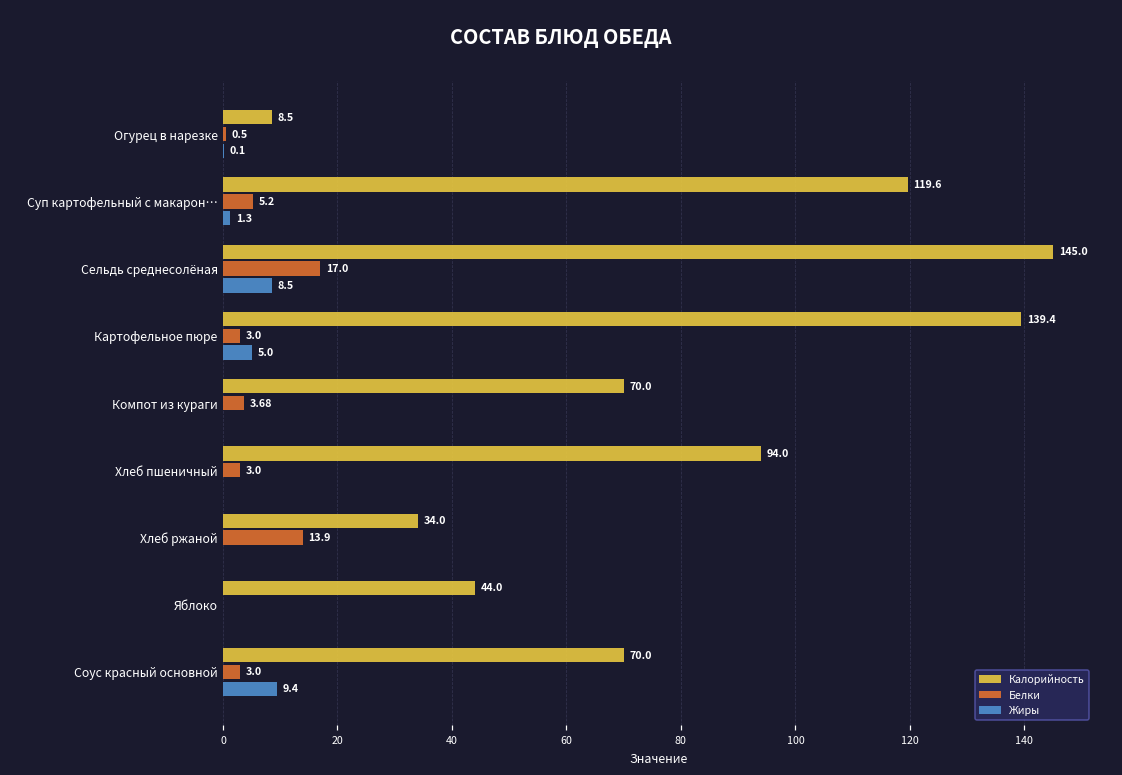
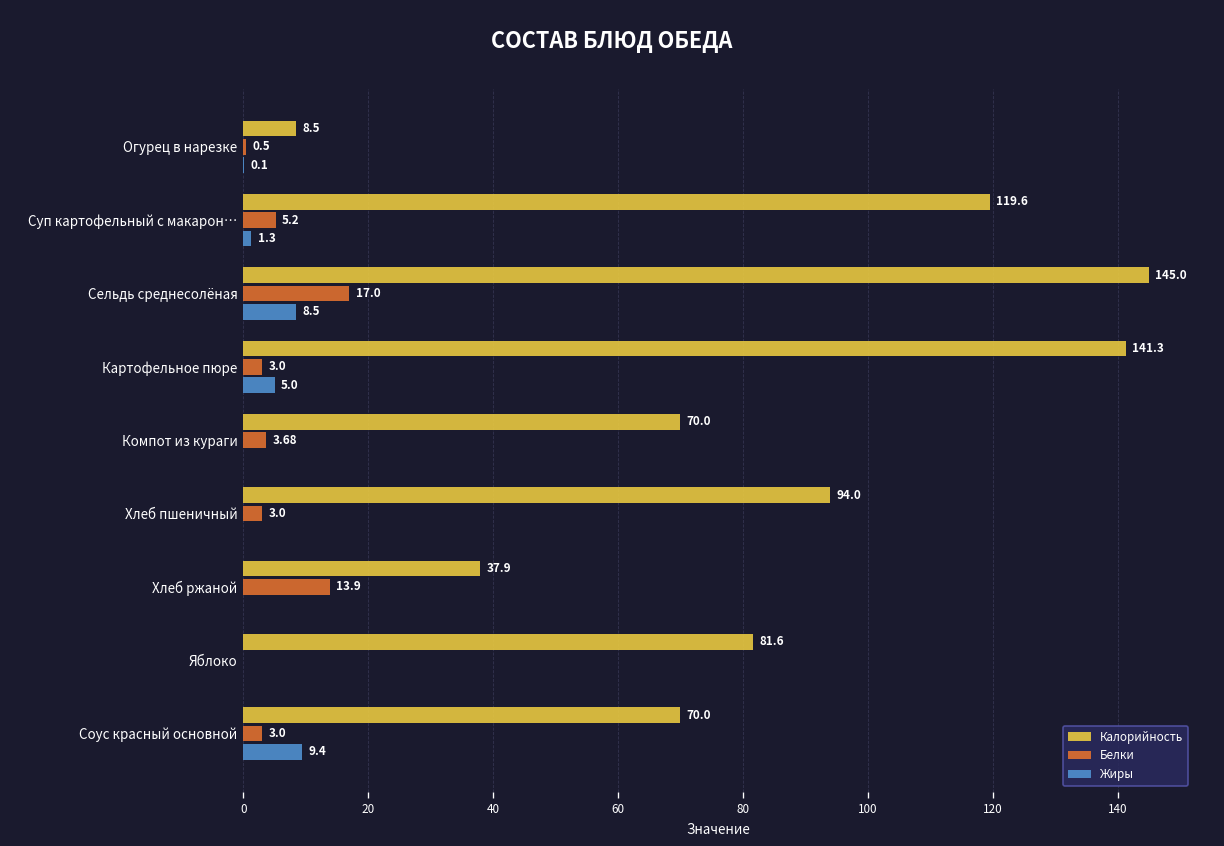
Калорийность, Картофельное пюре: 139.4 -> 141.3
Калорийность, Хлеб ржаной: 34.0 -> 37.9
Калорийность, Яблоко: 44.0 -> 81.6
